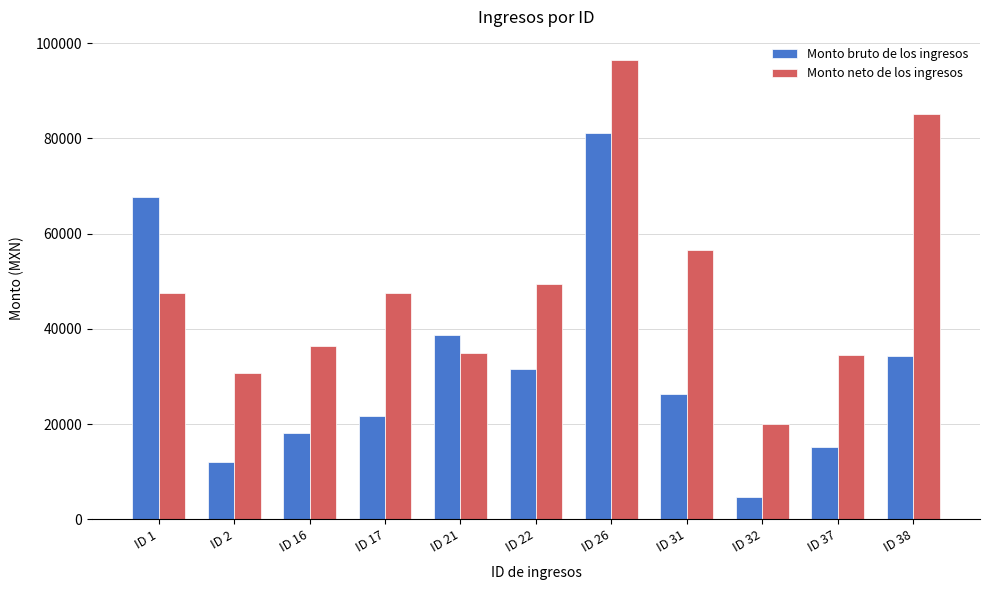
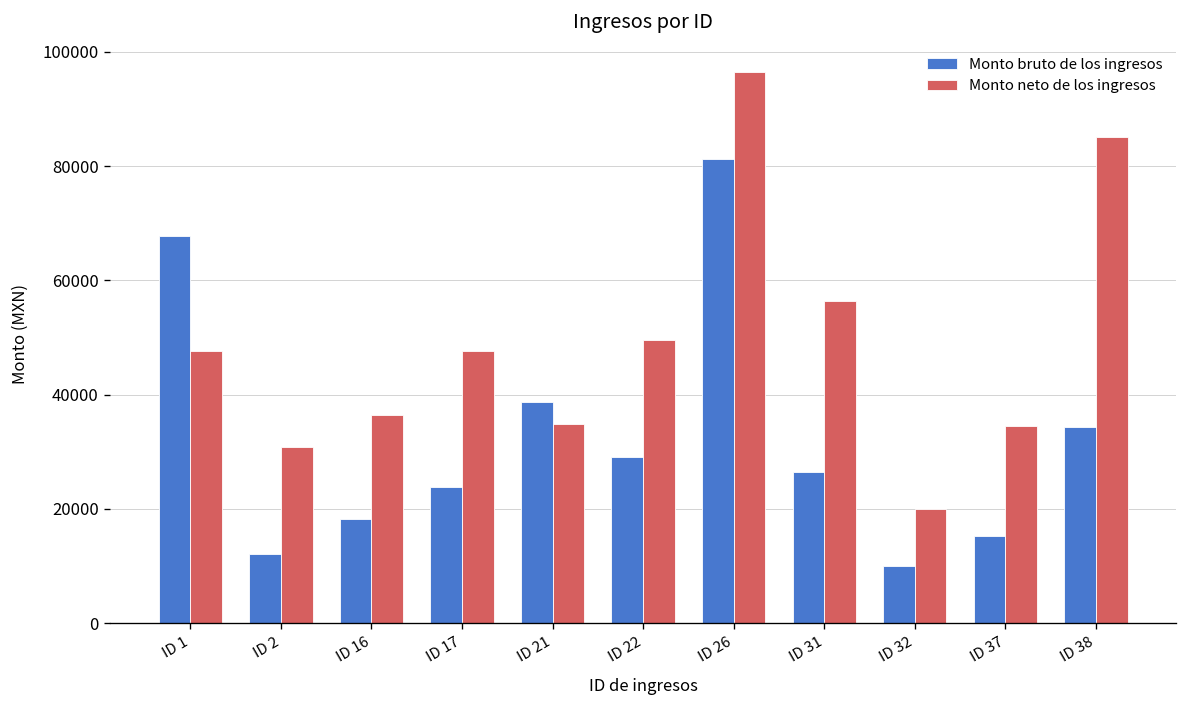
Monto bruto de los ingresos, ID 17: 22000 -> 24000
Monto bruto de los ingresos, ID 22: 32000 -> 29000
Monto bruto de los ingresos, ID 32: 5000 -> 10000
